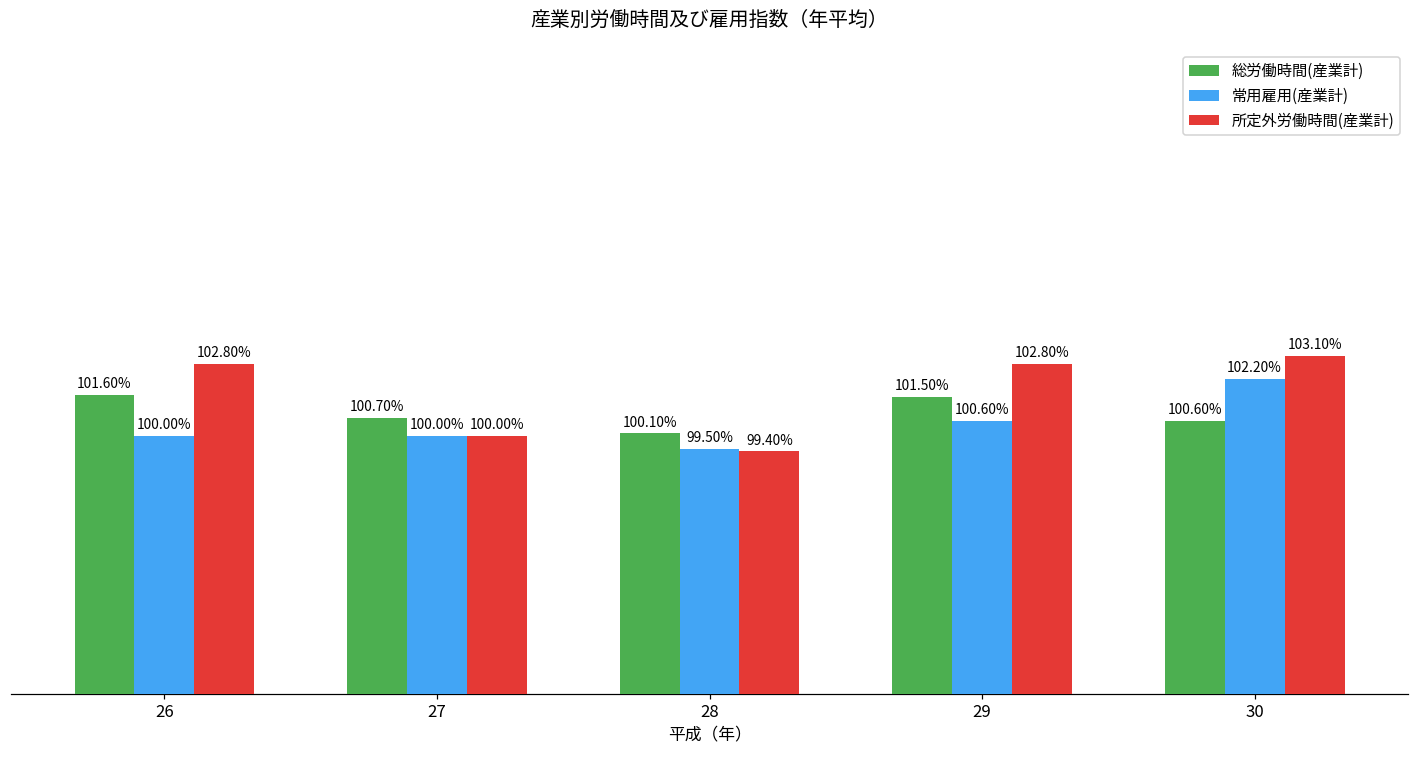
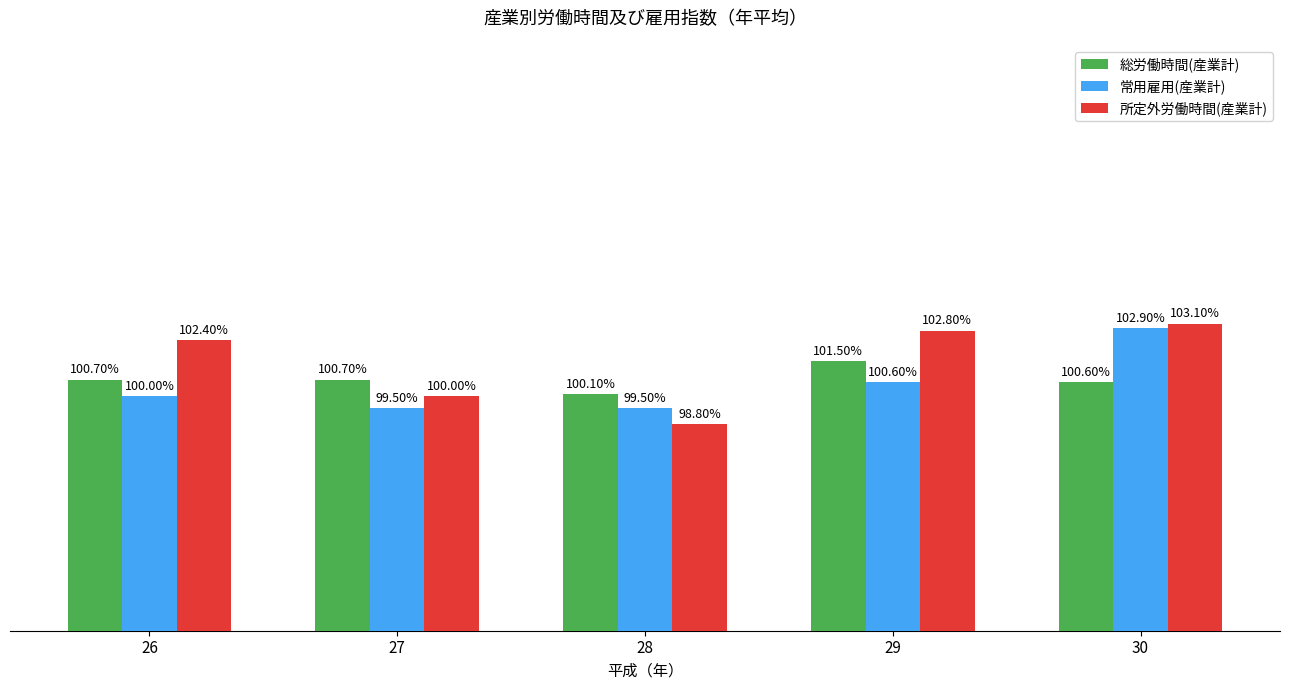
総労働時間(産業計), 26: 101.60% -> 100.70%
所定外労働時間(産業計), 26: 102.80% -> 102.40%
常用雇用(産業計), 27: 100.00% -> 99.50%
所定外労働時間(産業計), 28: 99.40% -> 98.80%
常用雇用(産業計), 30: 102.20% -> 102.90%
